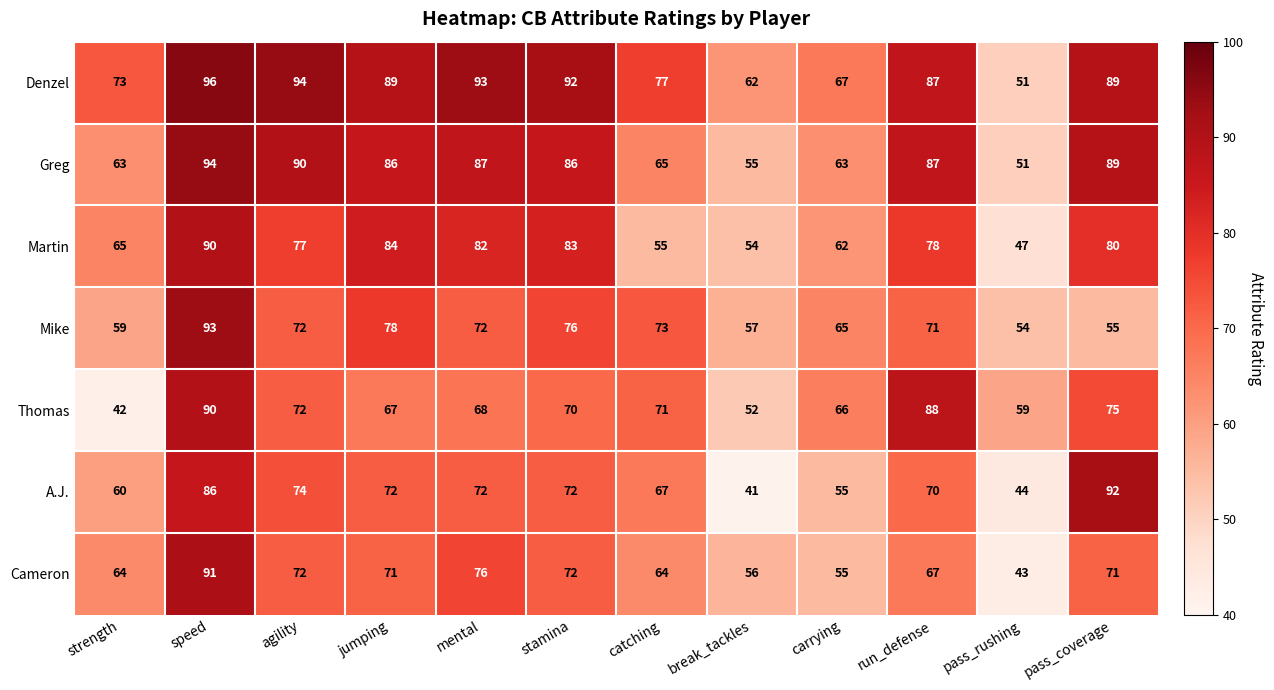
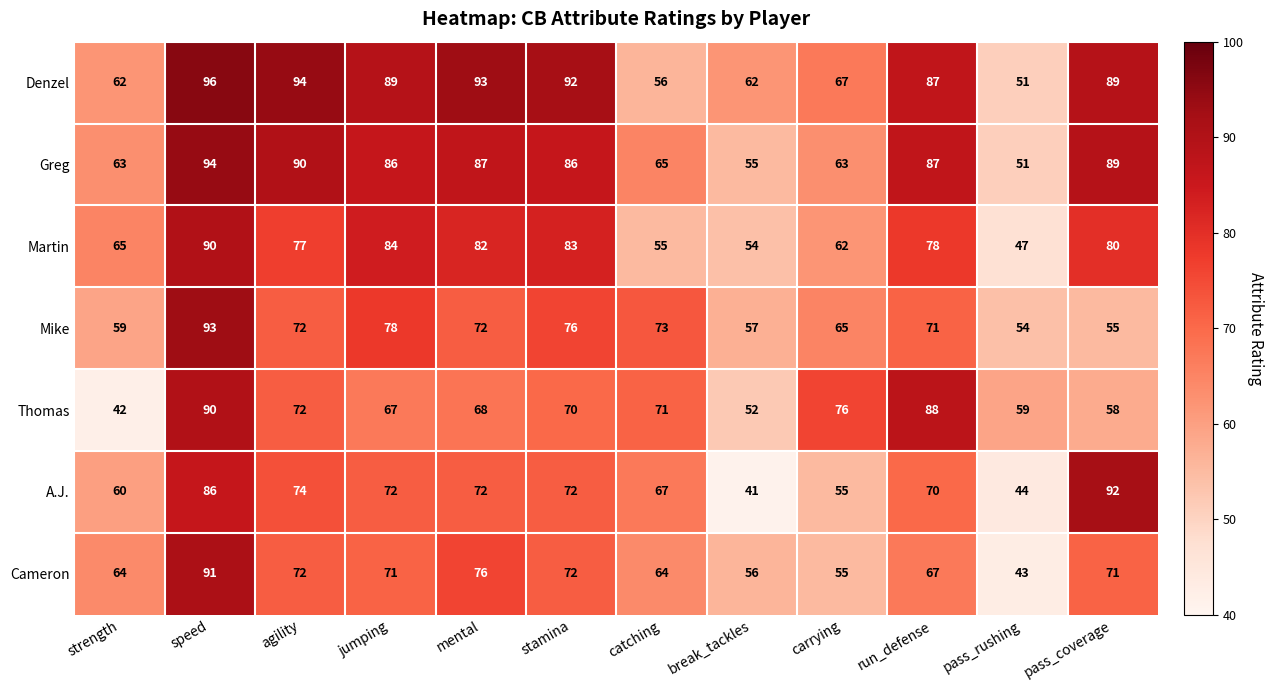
Denzel, strength: 73 -> 62
Denzel, catching: 77 -> 56
Thomas, carrying: 66 -> 76
Thomas, pass_coverage: 75 -> 58
